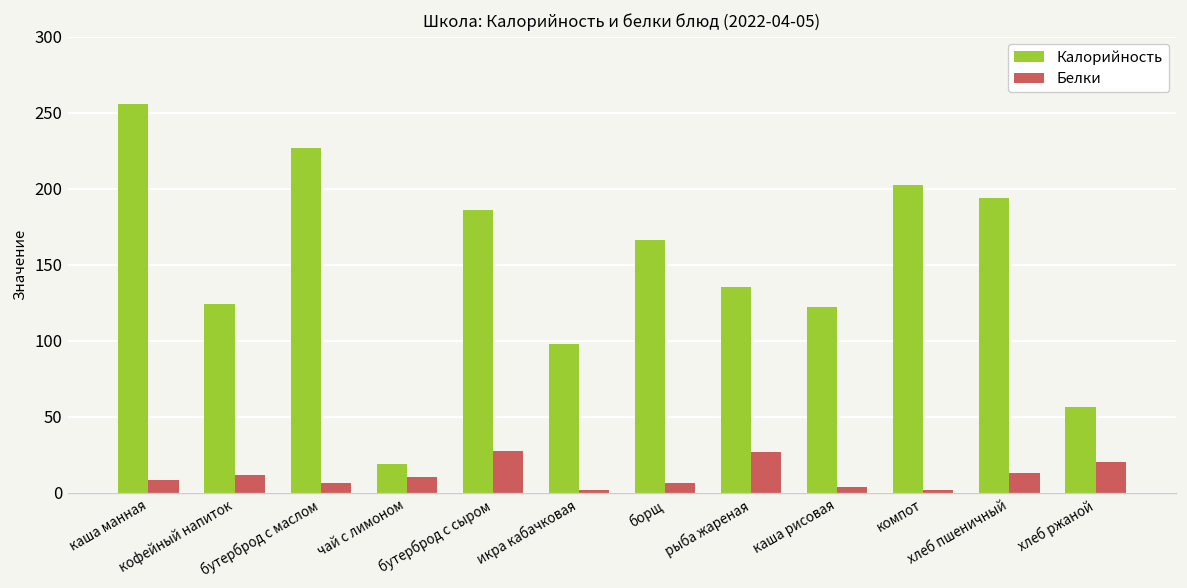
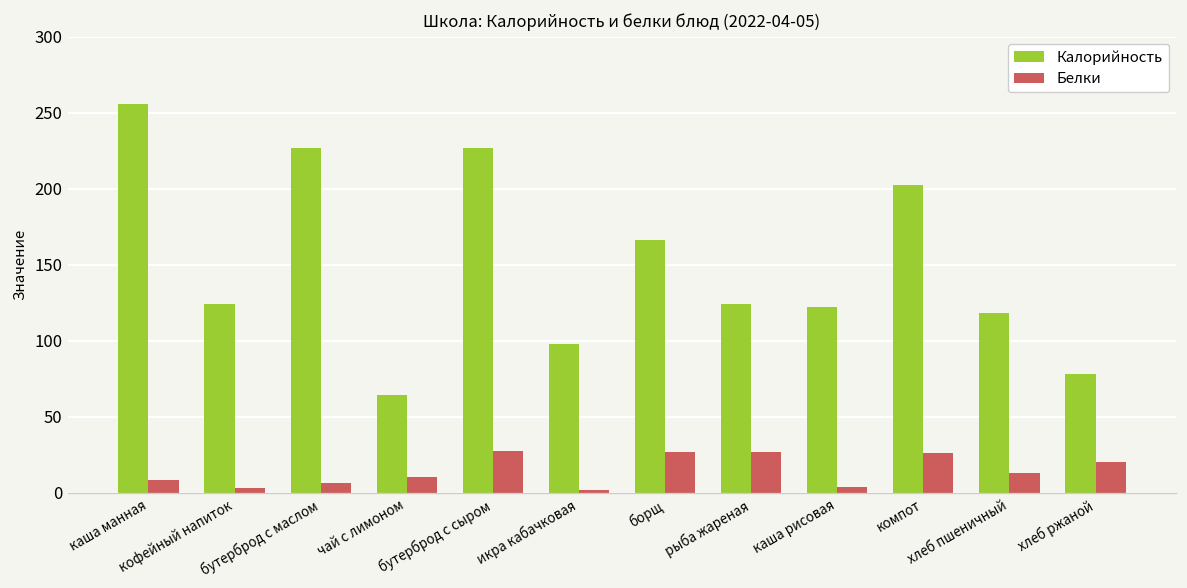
Белки, кофейный напиток: 12 -> 3
Калорийность, чай с лимоном: 19 -> 64
Калорийность, бутерброд с сыром: 186 -> 227
Белки, борщ: 6 -> 27
Калорийность, рыба жареная: 135 -> 124
Белки, компот: 2 -> 26
Калорийность, хлеб пшеничный: 194 -> 118
Калорийность, хлеб ржаной: 56 -> 78
